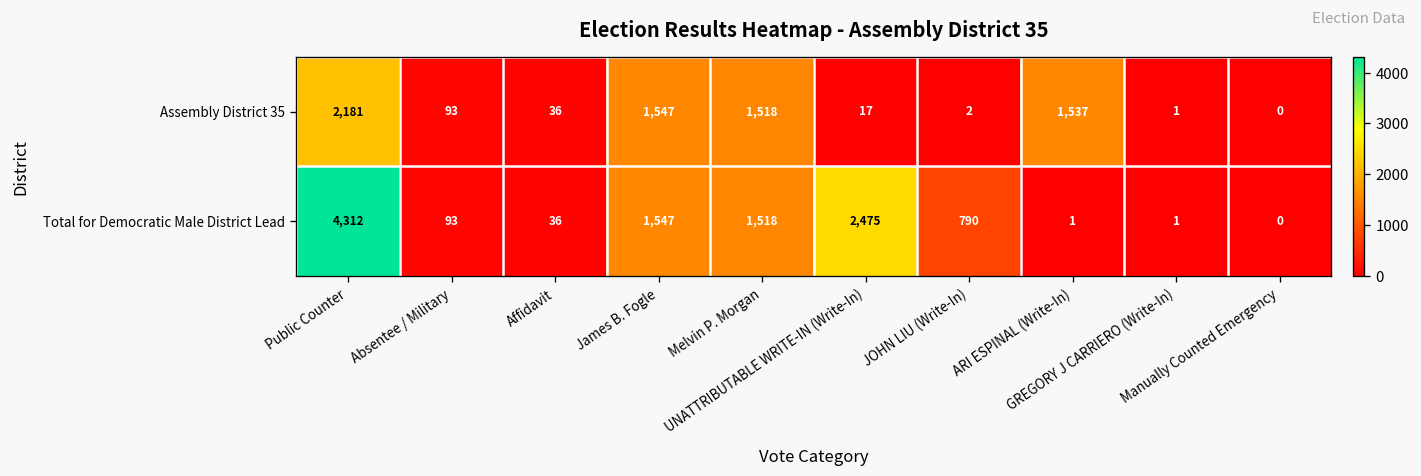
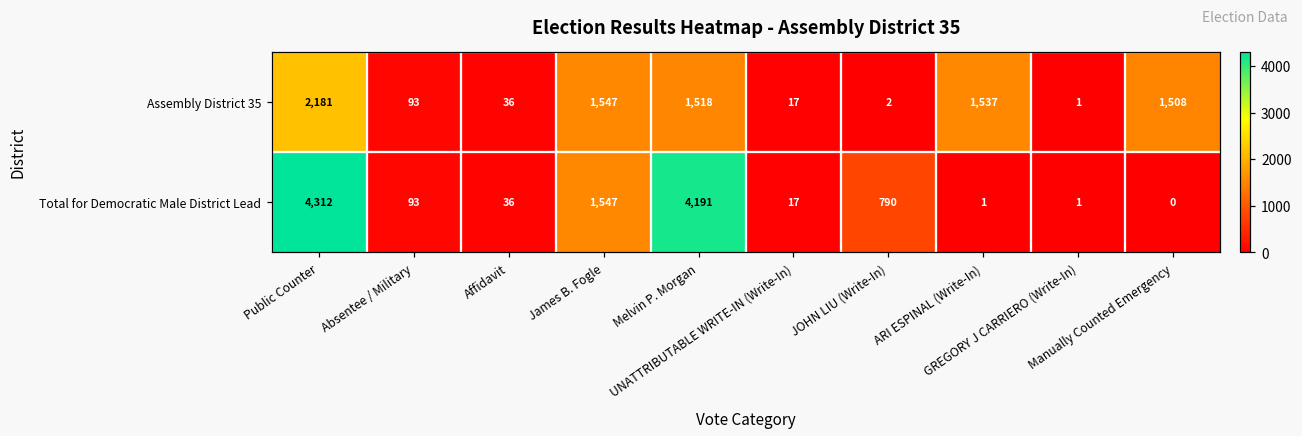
Assembly District 35, Manually Counted Emergency: 0 -> 1,508
Total for Democratic Male District Lead, Melvin P. Morgan: 1,518 -> 4,191
Total for Democratic Male District Lead, UNATTRIBUTABLE WRITE-IN (Write-In): 2,475 -> 17
